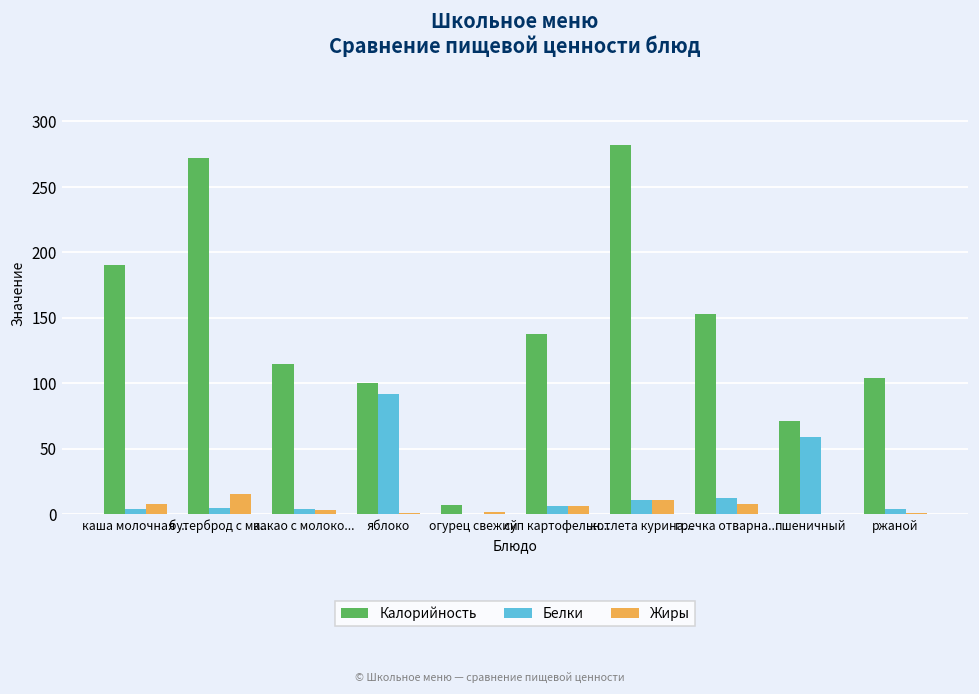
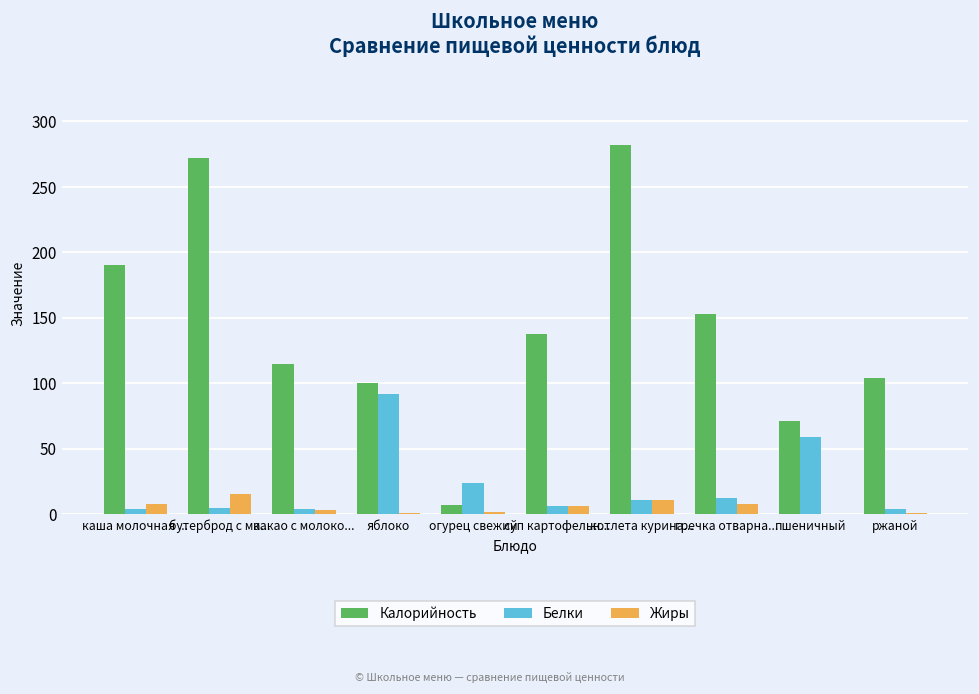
Белки, огурец свежий: 0 -> 24
